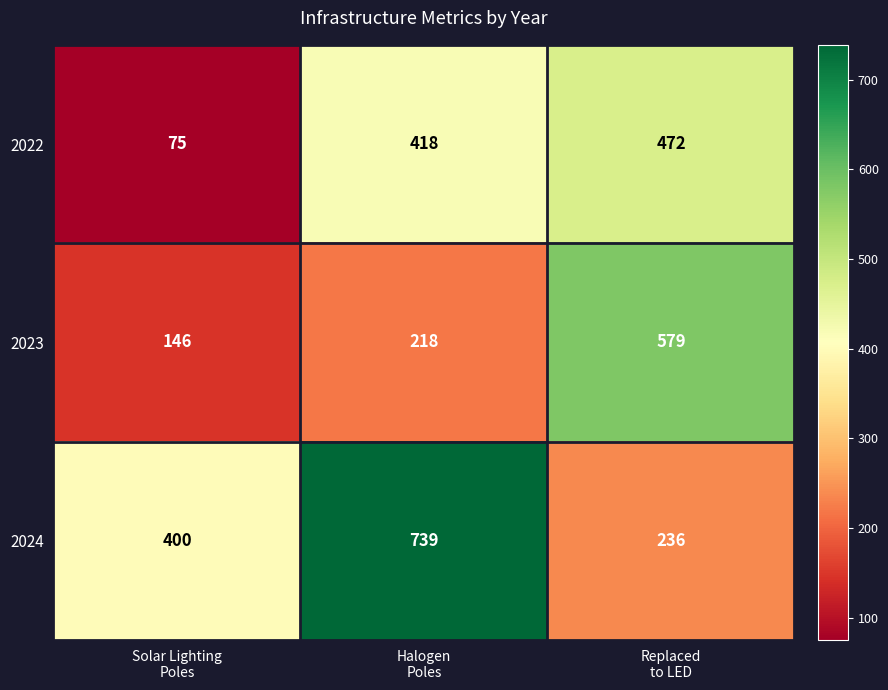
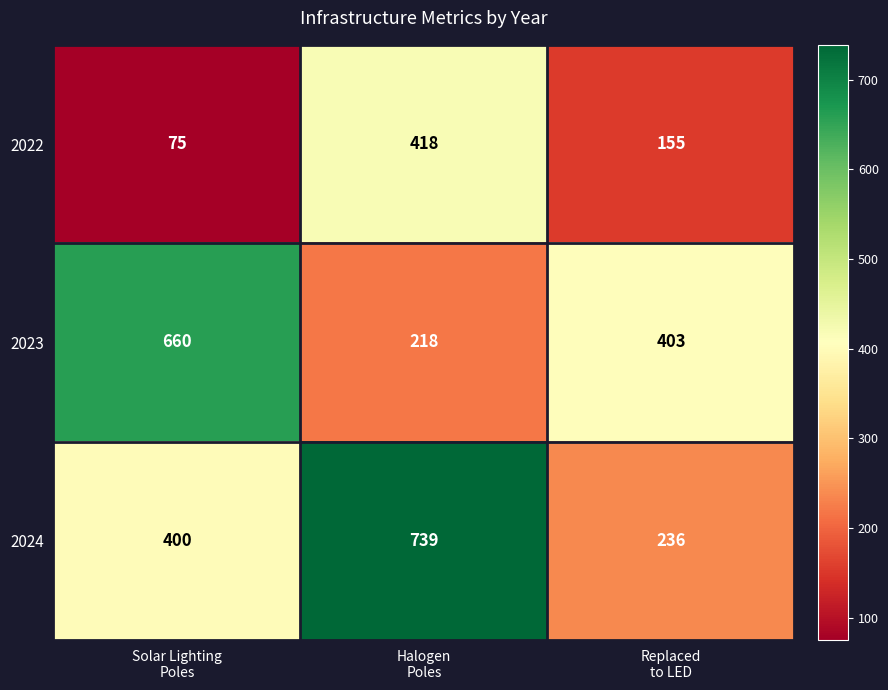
2022, Replaced to LED: 472 -> 155
2023, Solar Lighting Poles: 146 -> 660
2023, Replaced to LED: 579 -> 403
